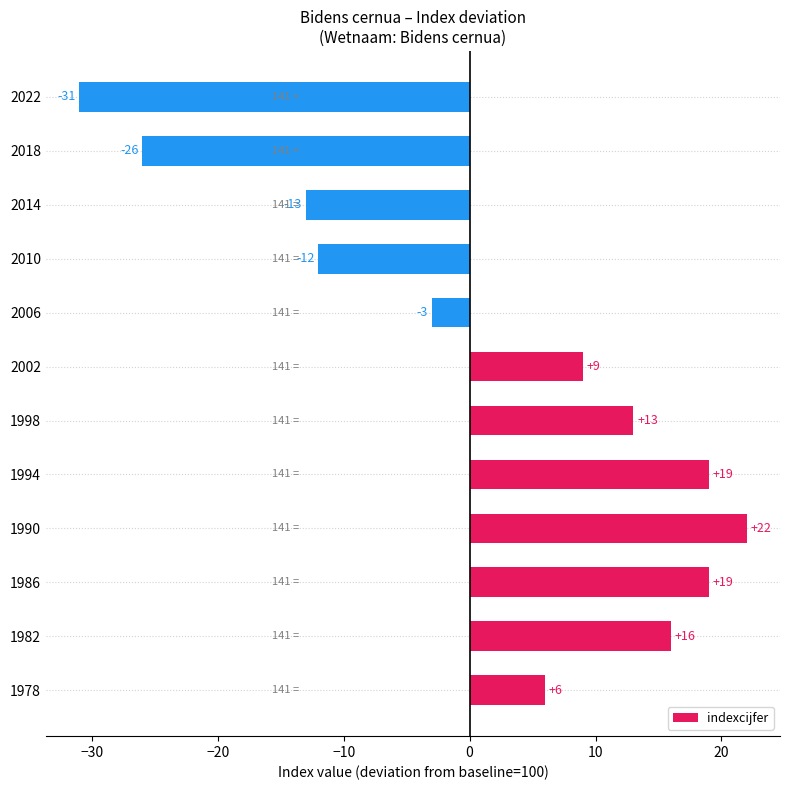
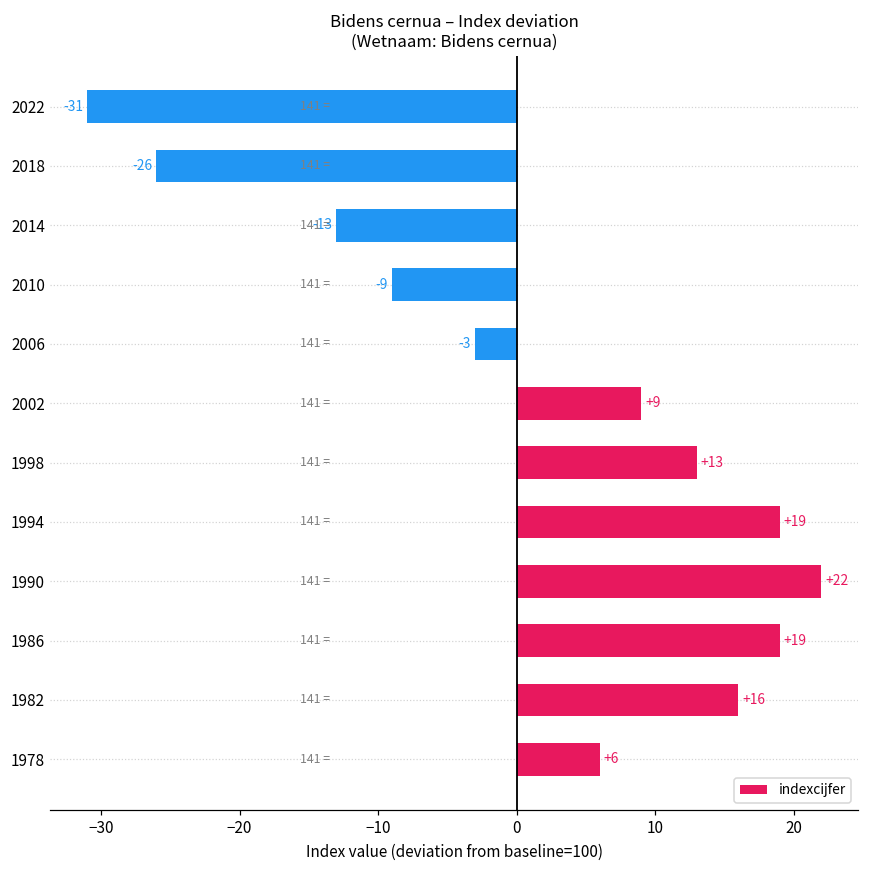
2010: -12 -> -9
